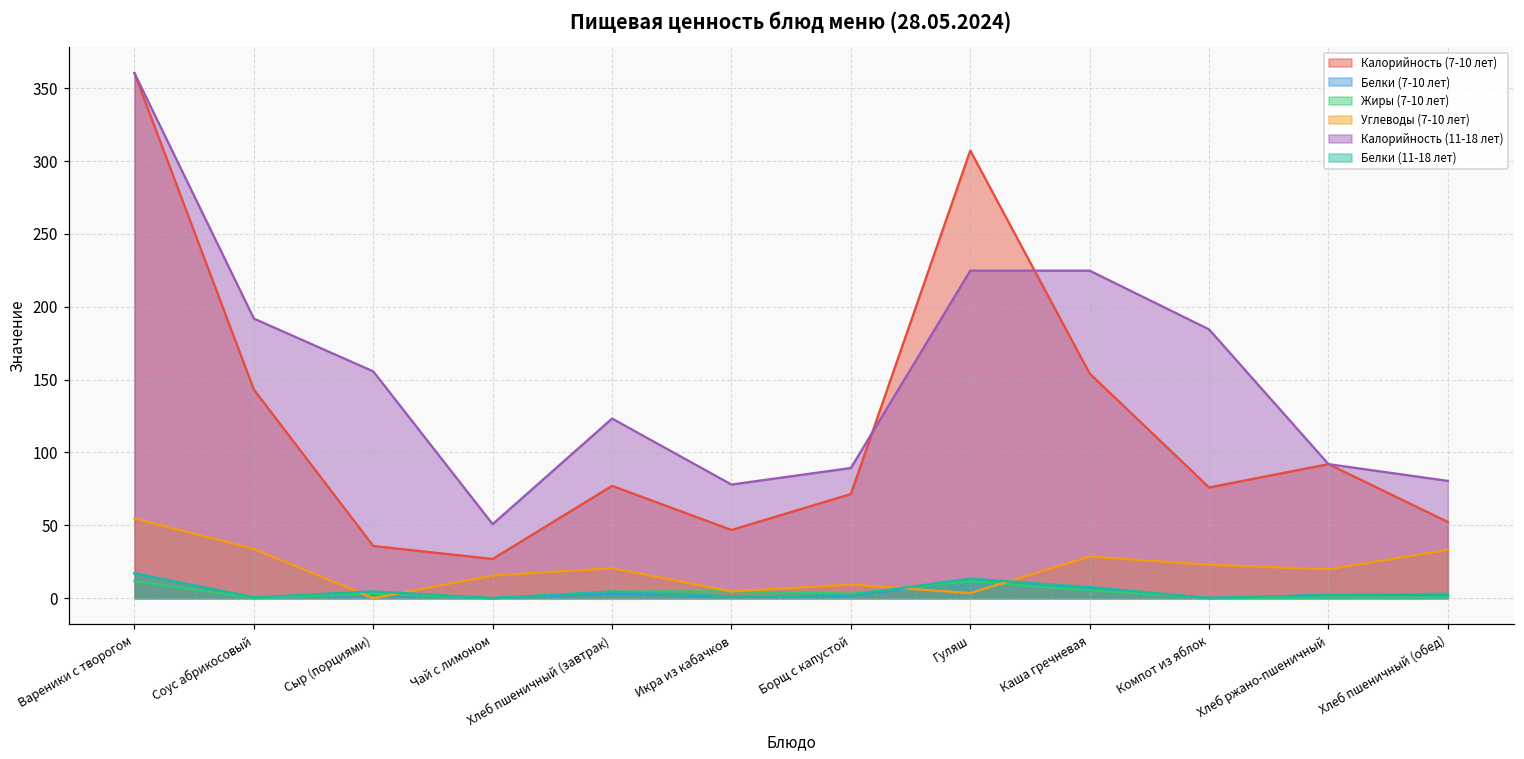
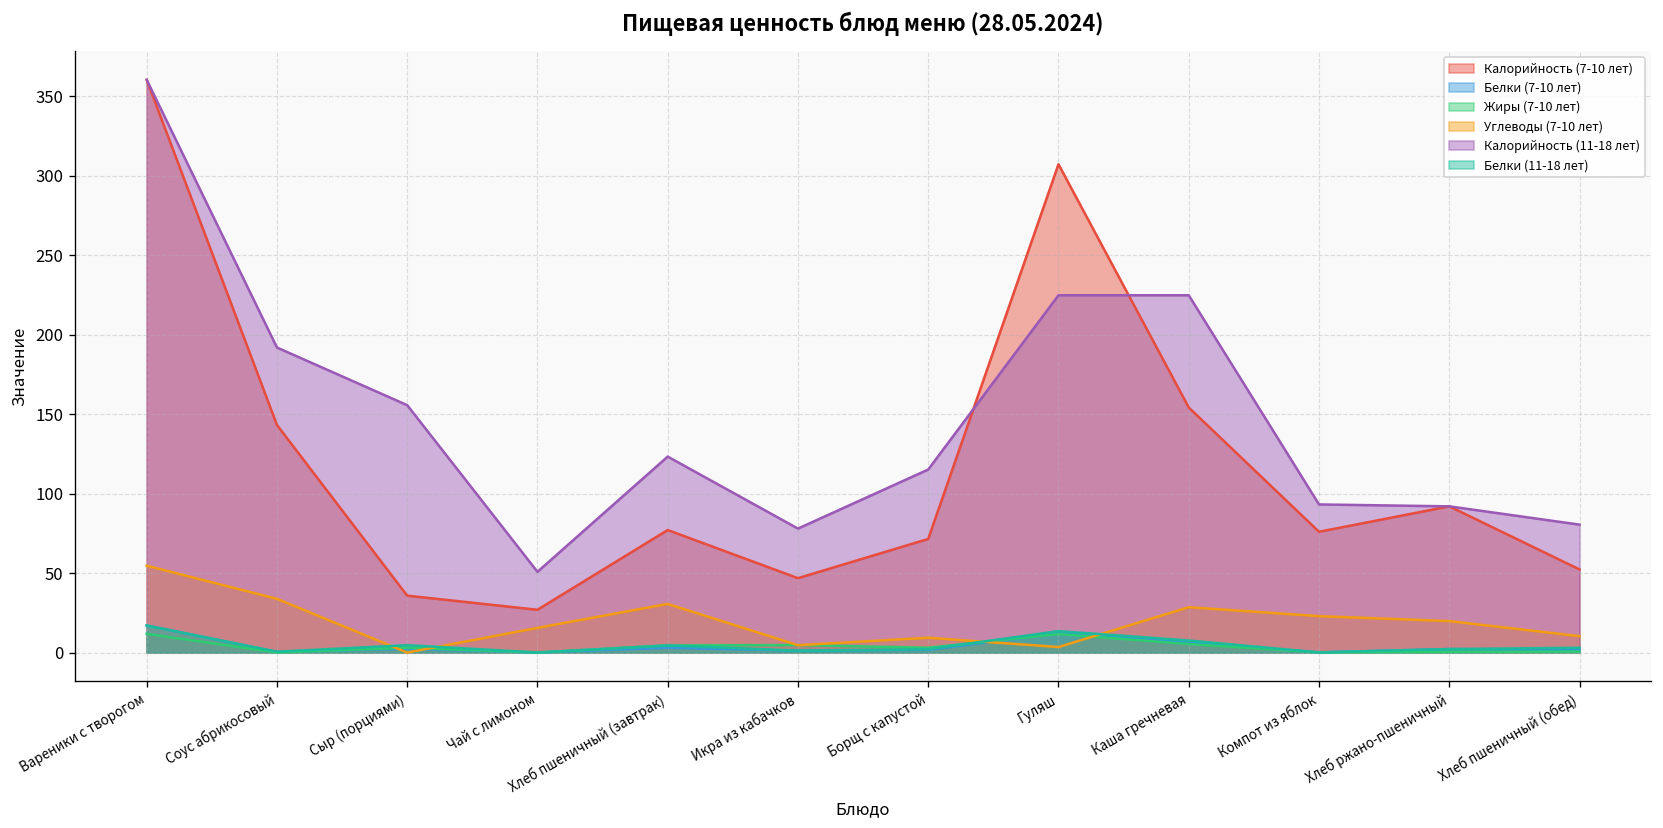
Углеводы (7-10 лет), Хлеб пшеничный (завтрак): 21 -> 31
Калорийность (11-18 лет), Борщ с капустой: 89 -> 115
Калорийность (11-18 лет), Компот из яблок: 185 -> 93
Углеводы (7-10 лет), Хлеб пшеничный (обед): 33 -> 10
